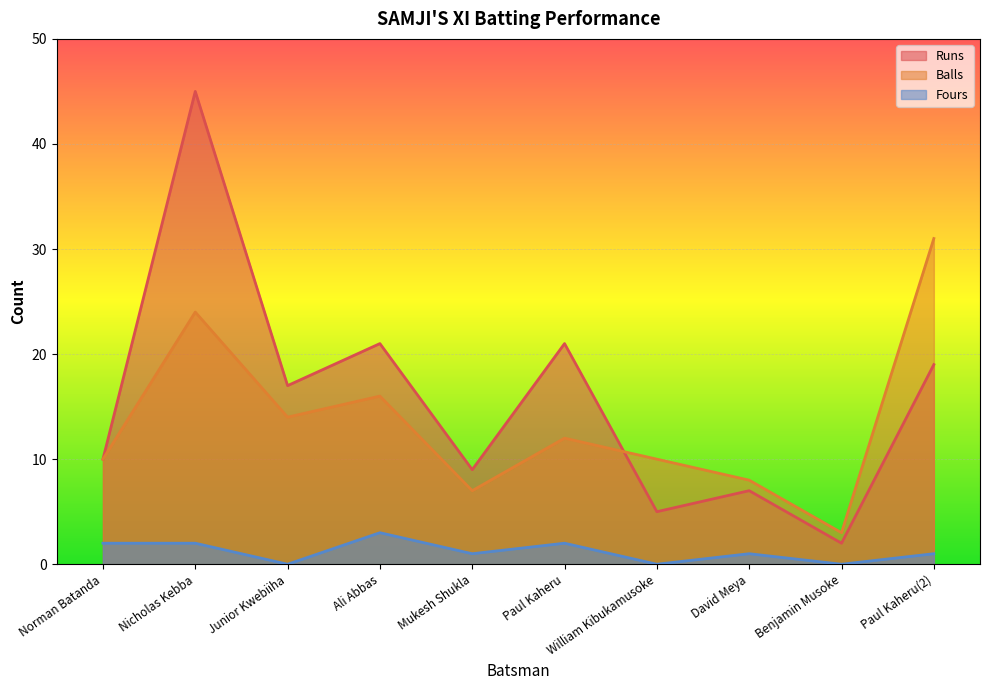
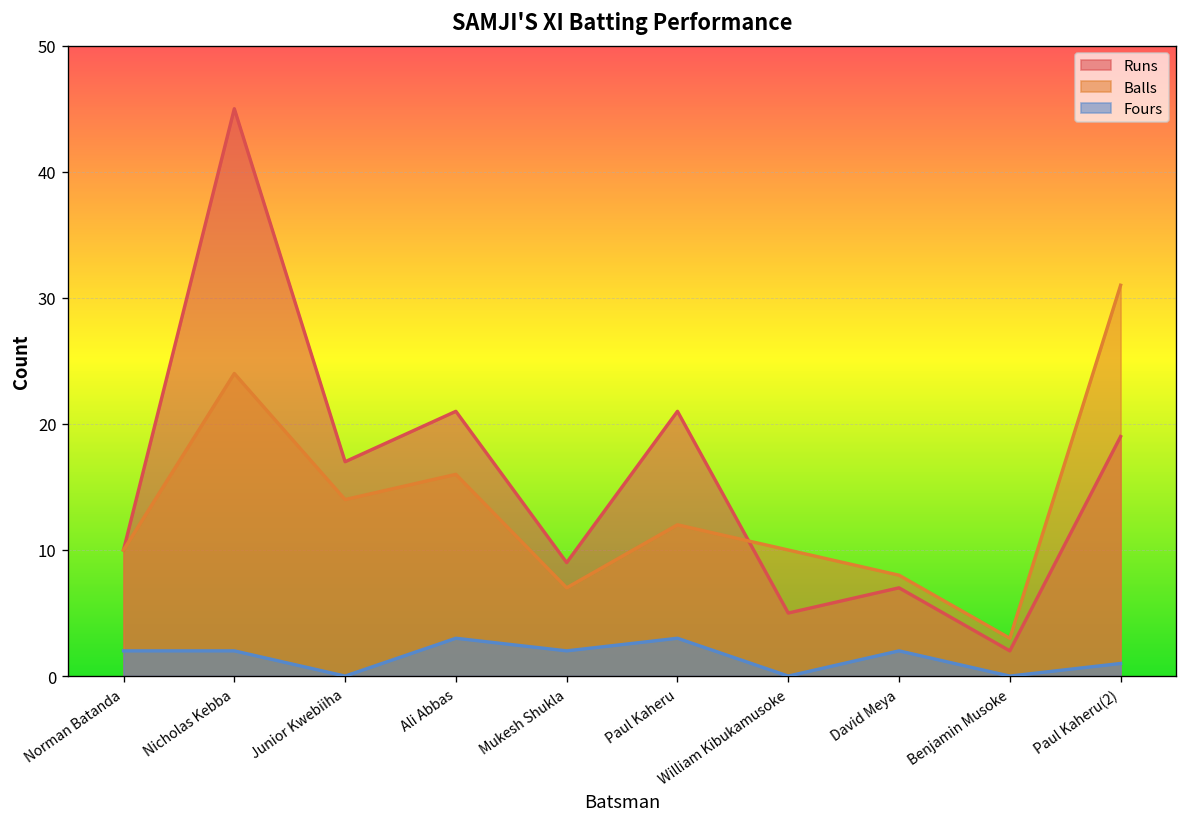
Fours, Mukesh Shukla: 1 -> 2
Fours, Paul Kaheru: 2 -> 3
Fours, David Meya: 1 -> 2
